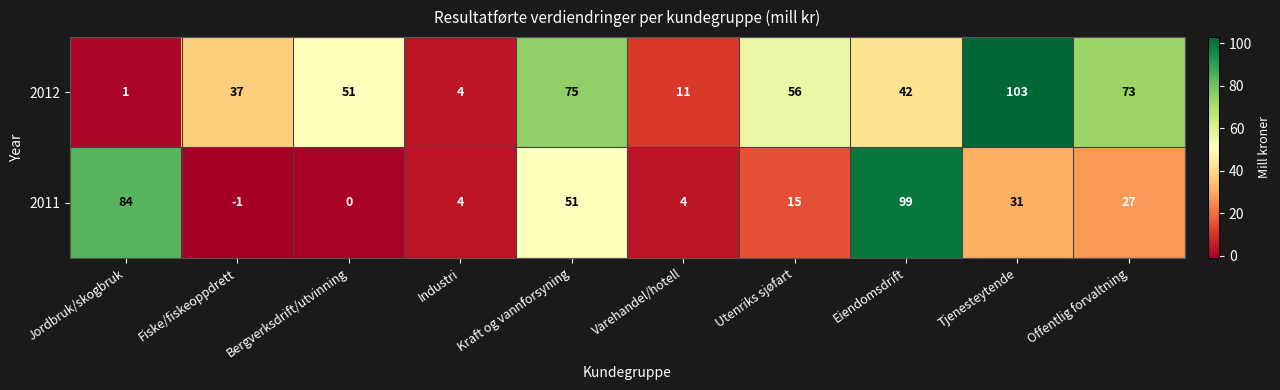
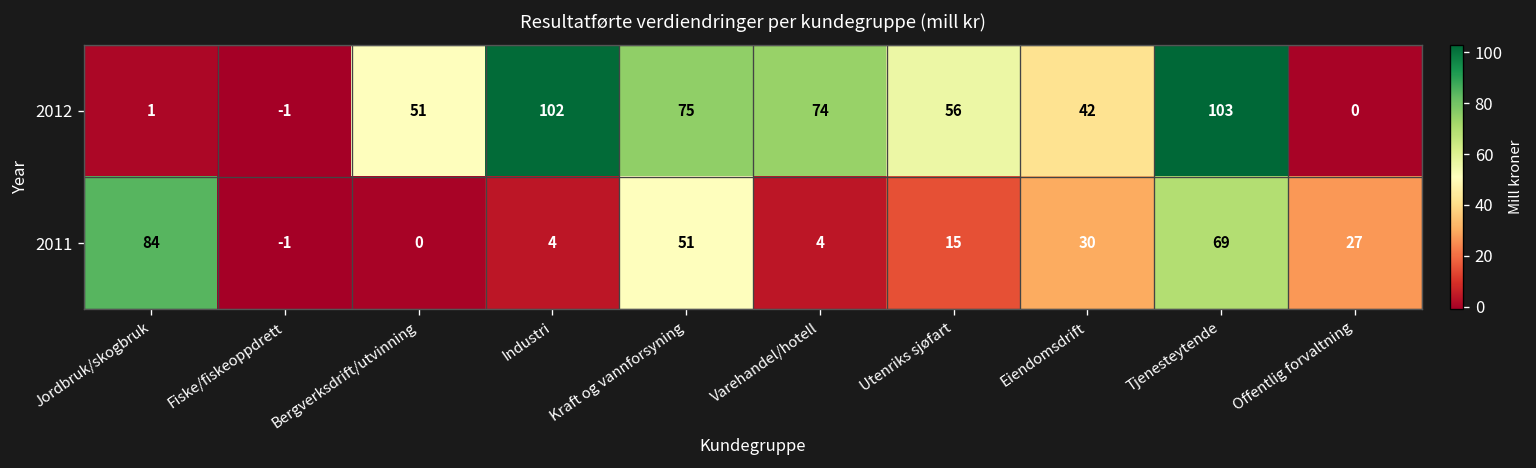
2012, Fiske/fiskeoppdrett: 37 -> -1
2012, Industri: 4 -> 102
2012, Varehandel/hotell: 11 -> 74
2012, Offentlig forvaltning: 73 -> 0
2011, Eiendomsdrift: 99 -> 30
2011, Tjenesteytende: 31 -> 69
